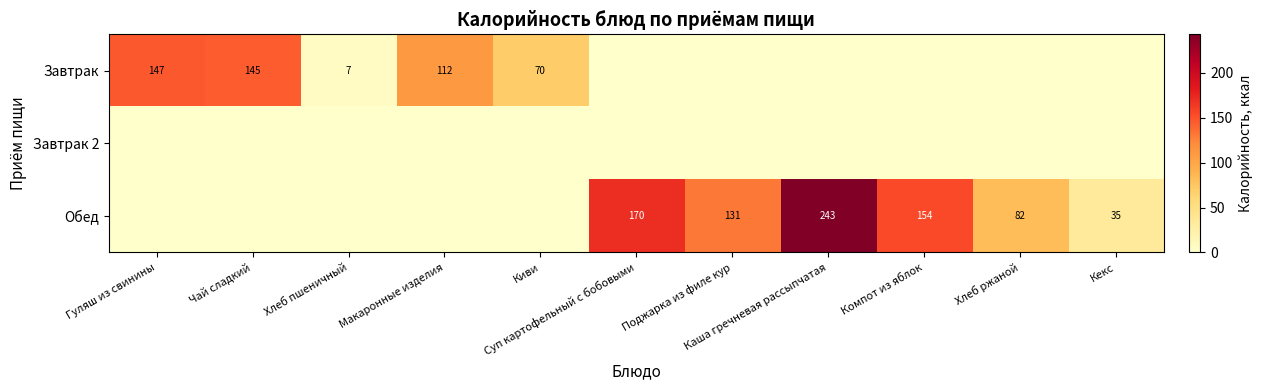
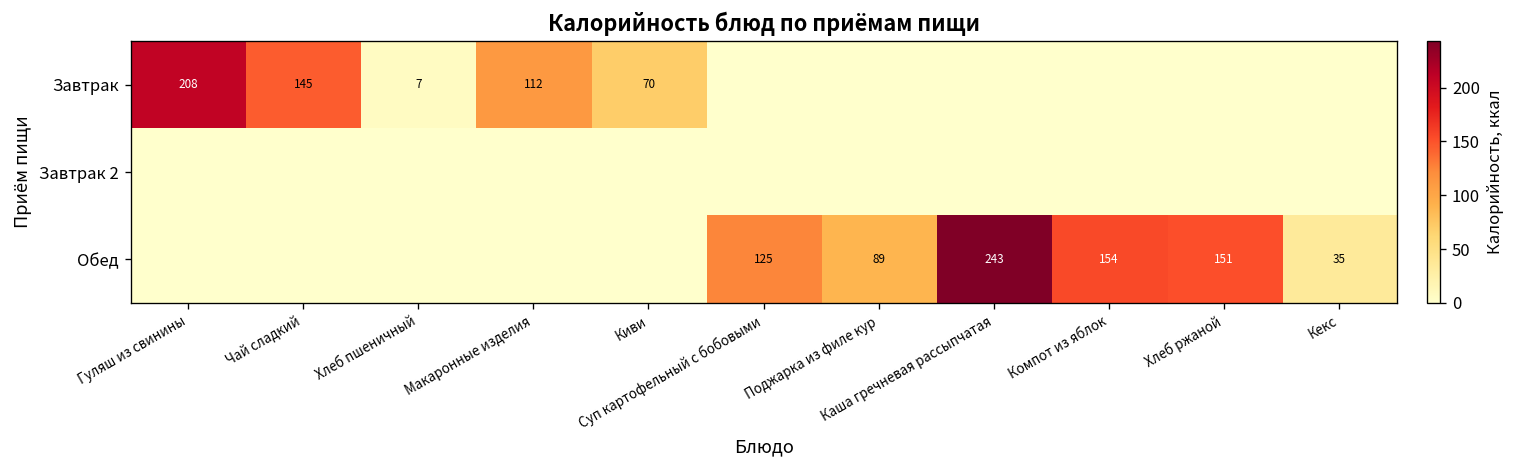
Завтрак, Гуляш из свинины: 147 -> 208
Обед, Суп картофельный с бобовыми: 170 -> 125
Обед, Поджарка из филе кур: 131 -> 89
Обед, Хлеб ржаной: 82 -> 151
